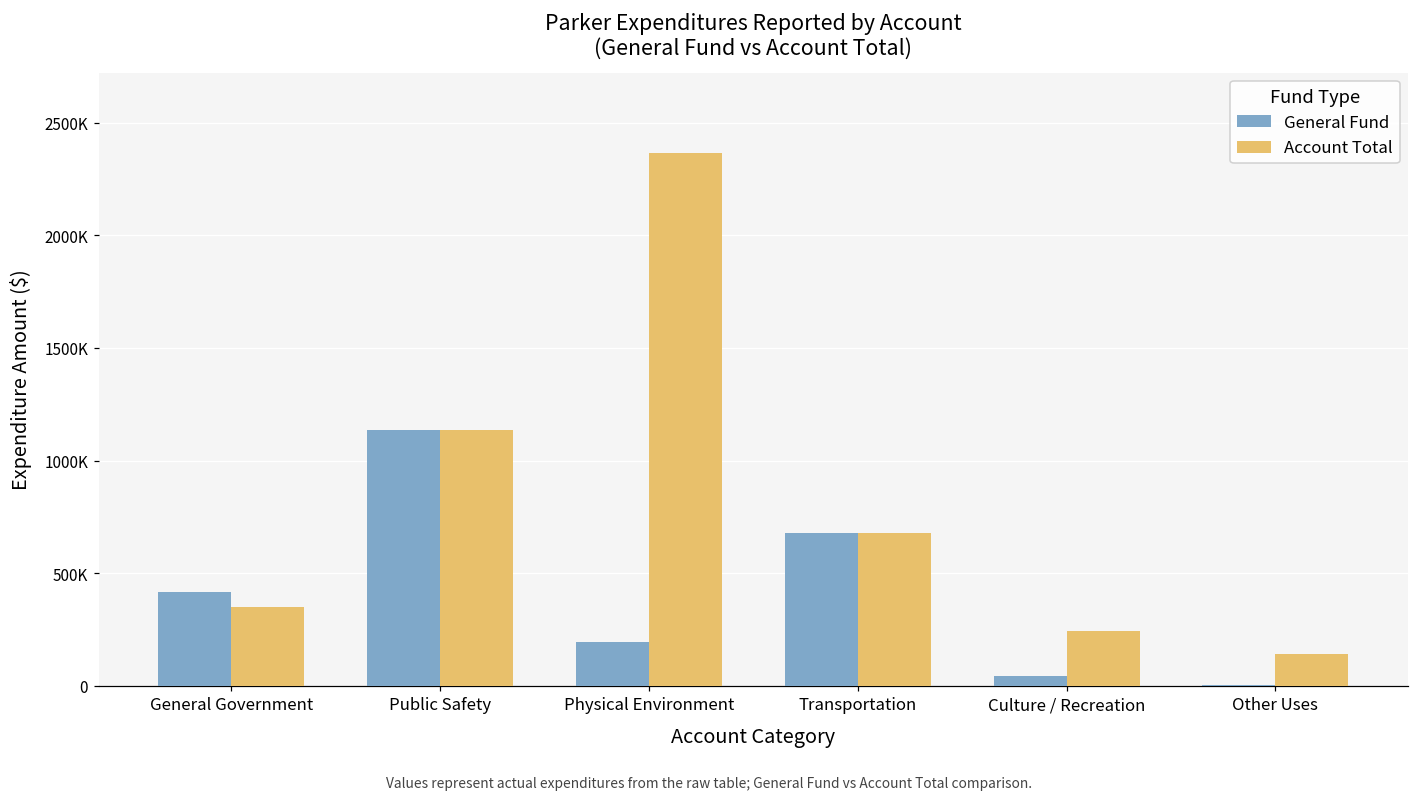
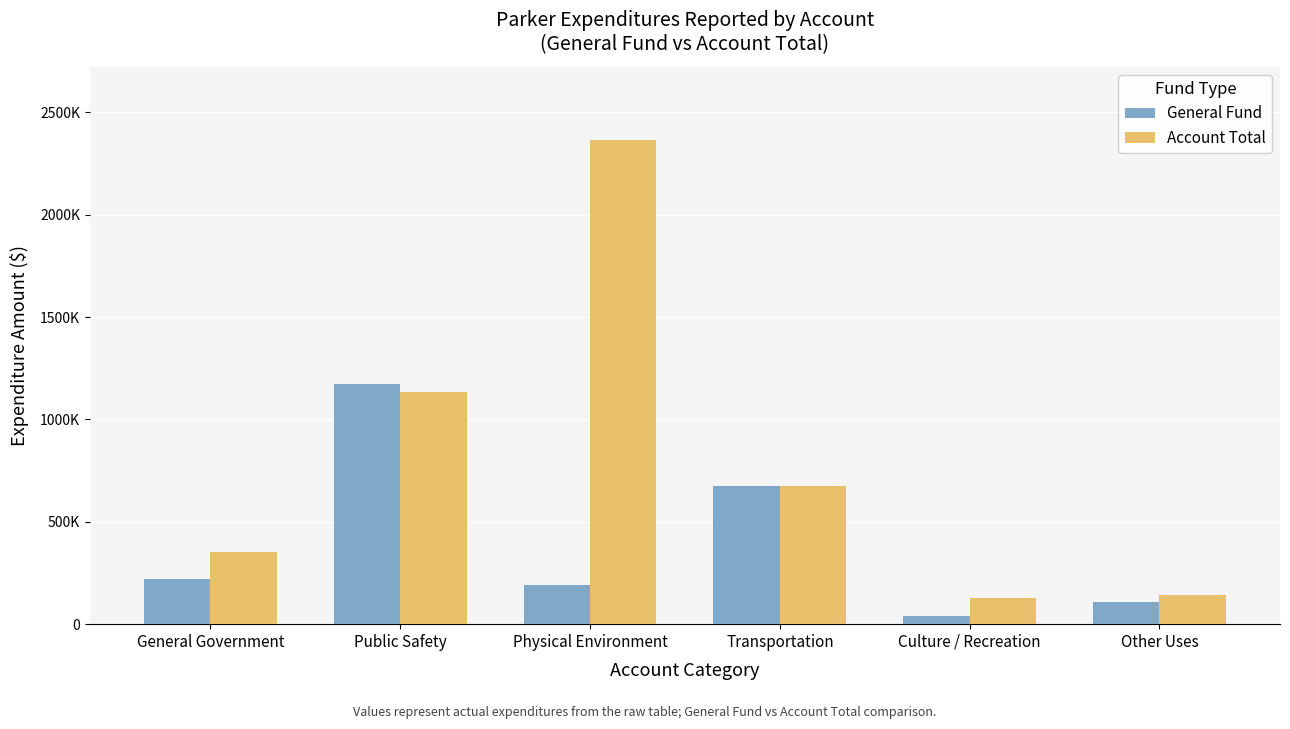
General Fund, General Government: 420000 -> 220000
General Fund, Public Safety: 1130000 -> 1170000
Account Total, Culture / Recreation: 240000 -> 130000
General Fund, Other Uses: 0 -> 110000
